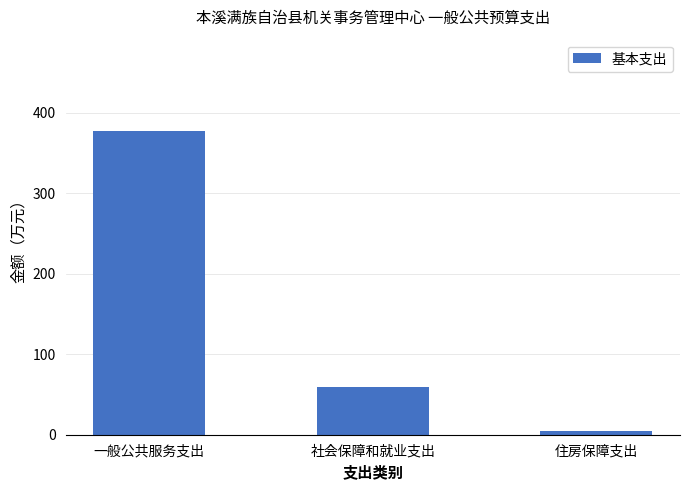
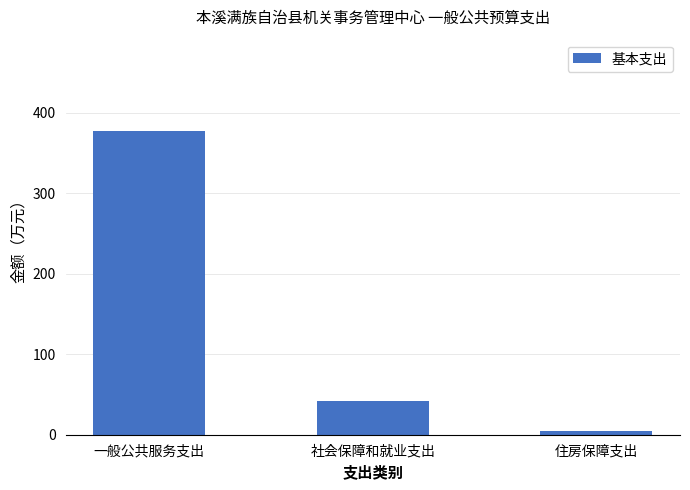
社会保障和就业支出: 60 -> 40
